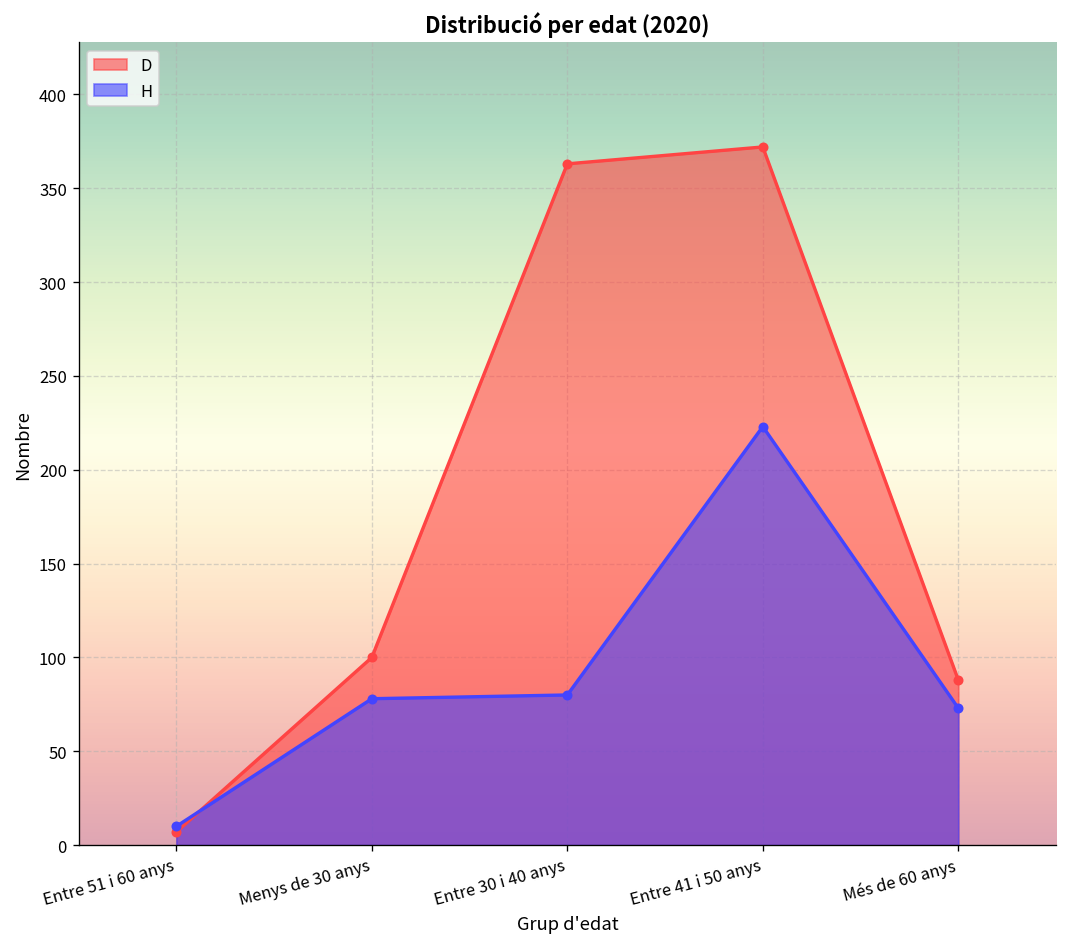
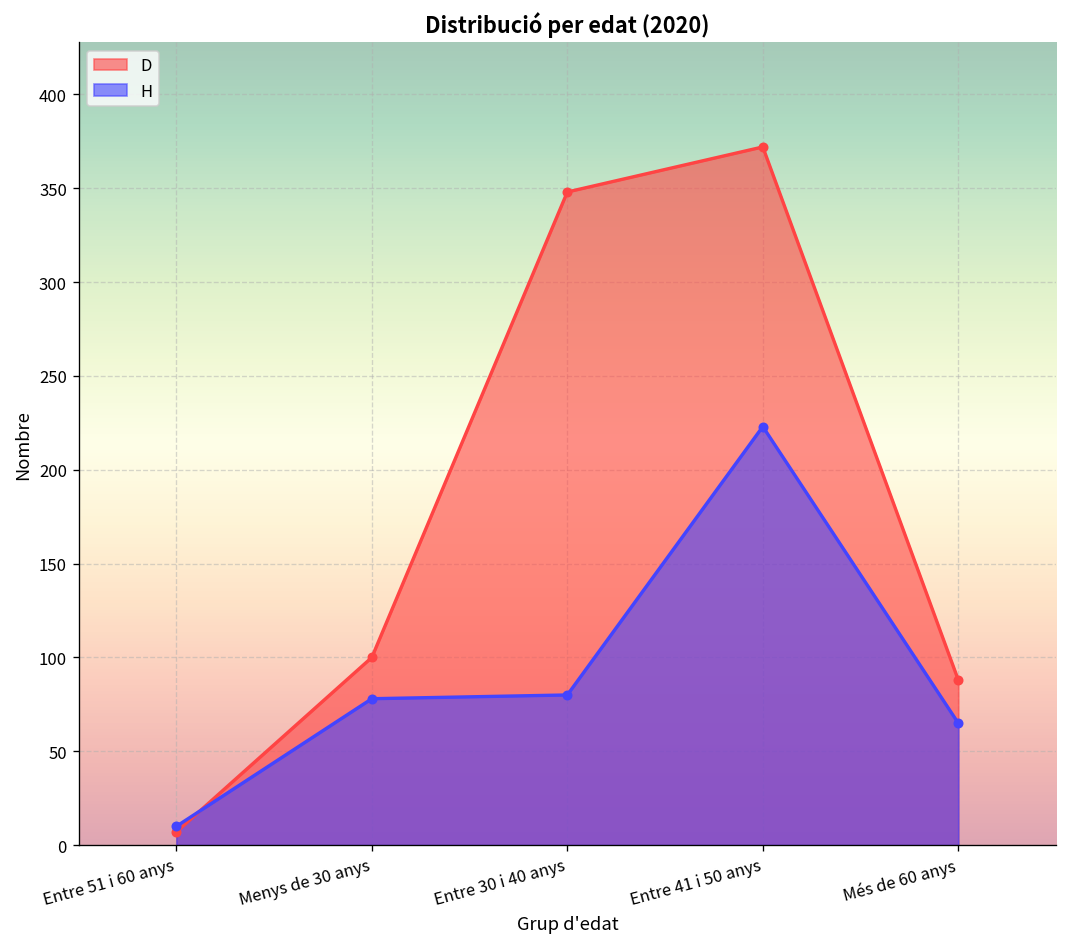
D, Entre 30 i 40 anys: 363 -> 348
H, Més de 60 anys: 73 -> 65
